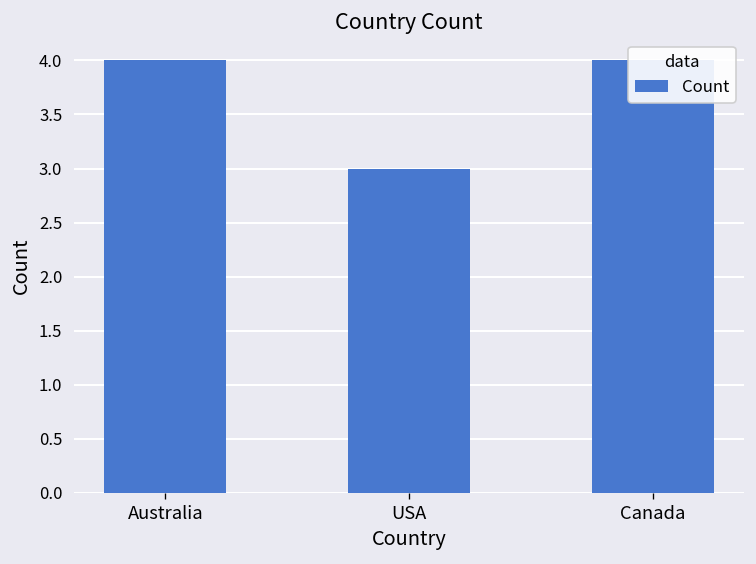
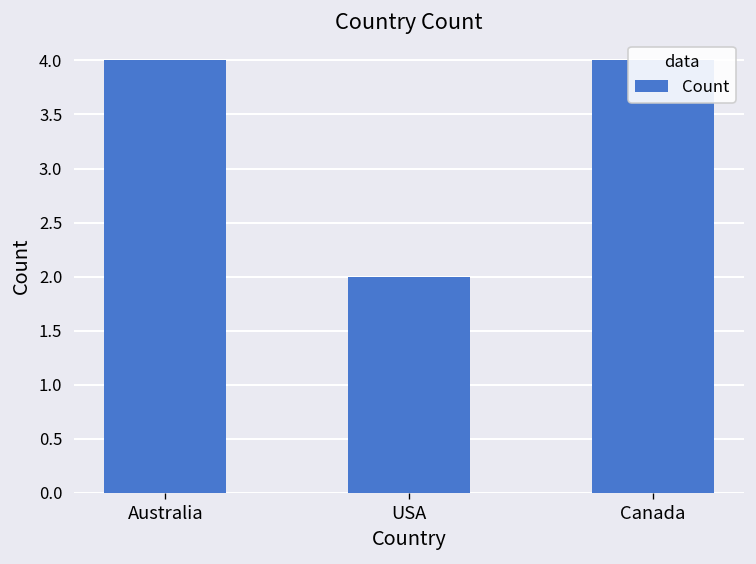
USA: 3 -> 2
